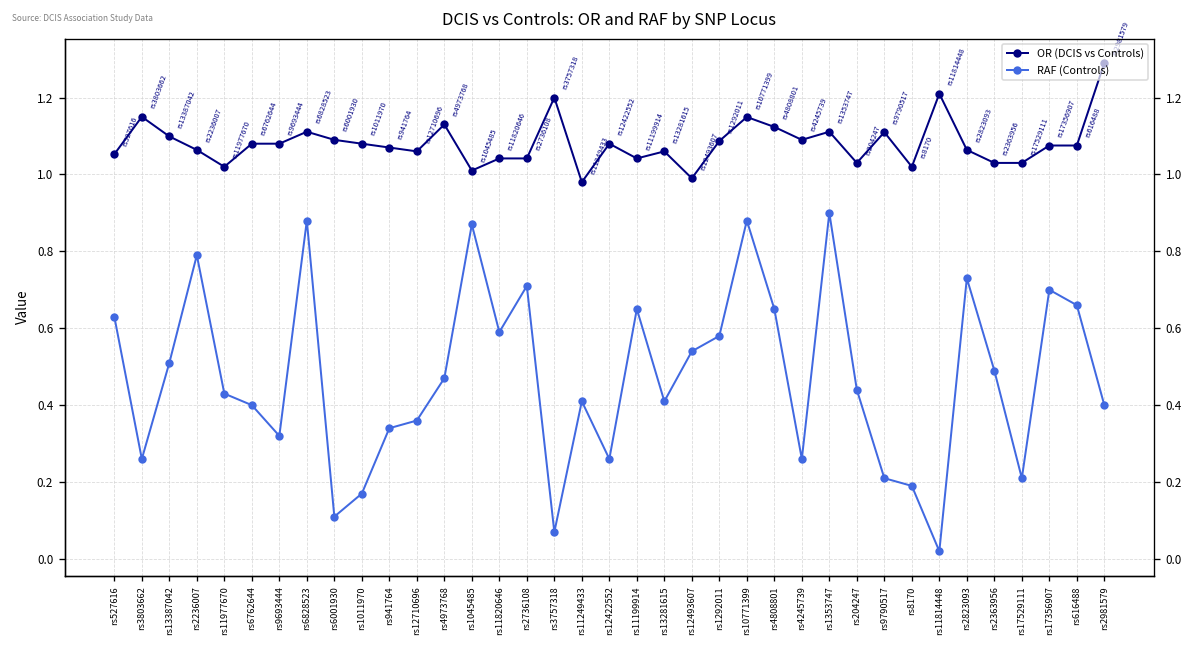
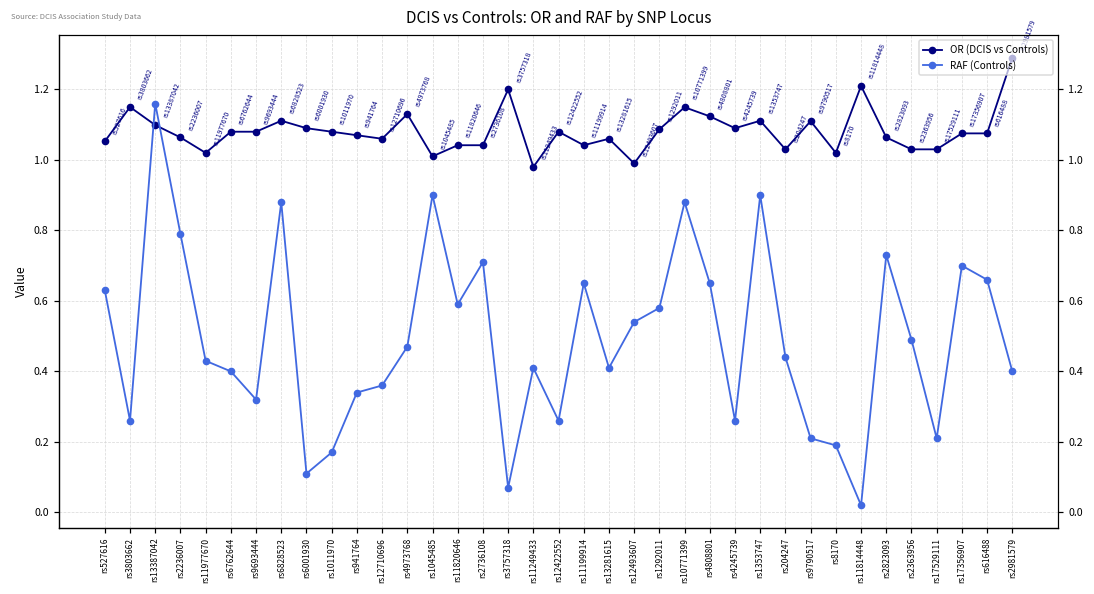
RAF (Controls), rs13387042: 0.51 -> 1.16
RAF (Controls), rs1045485: 0.87 -> 0.90
